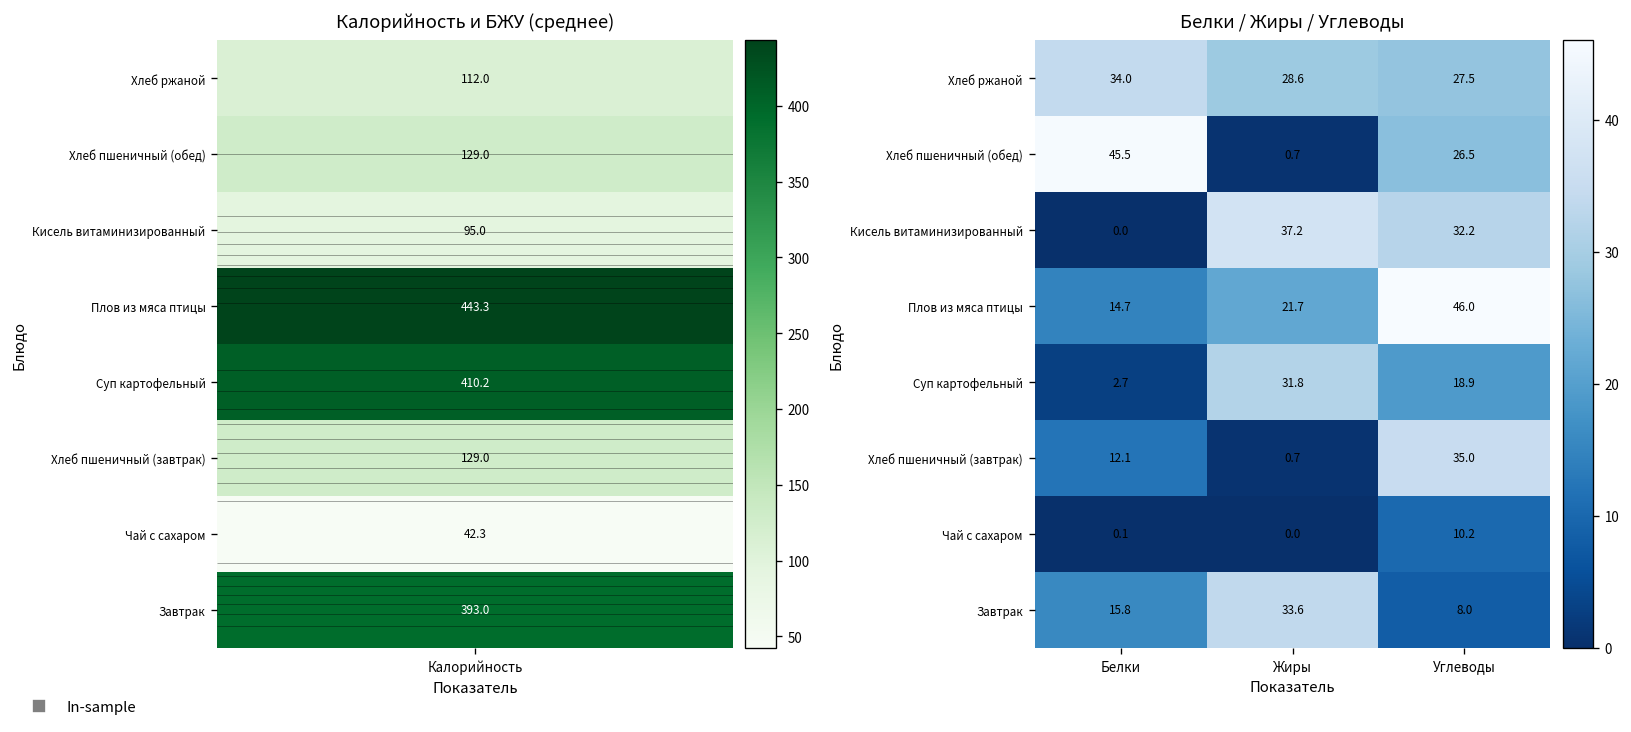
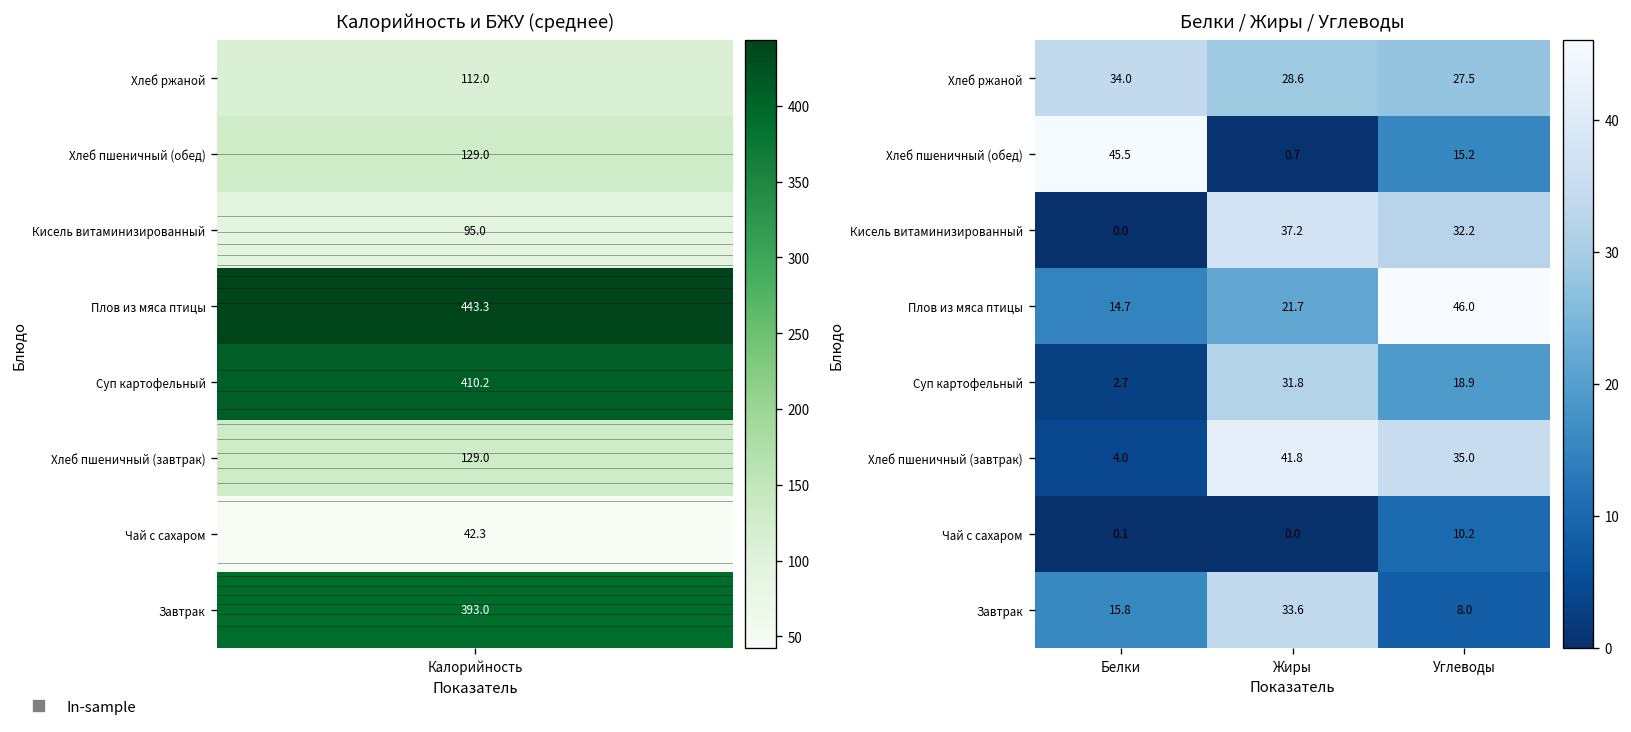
Белки / Жиры / Углеводы, Хлеб пшеничный (обед), Углеводы: 26.5 -> 15.2
Белки / Жиры / Углеводы, Хлеб пшеничный (завтрак), Белки: 12.1 -> 4.0
Белки / Жиры / Углеводы, Хлеб пшеничный (завтрак), Жиры: 0.7 -> 41.8
